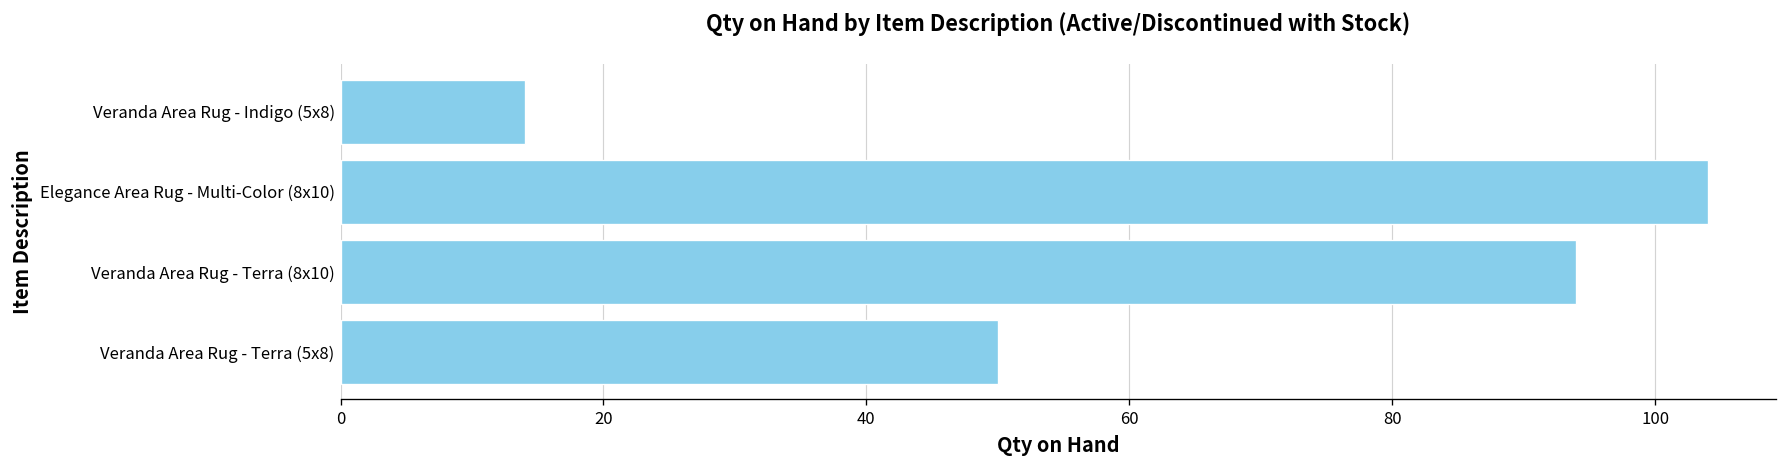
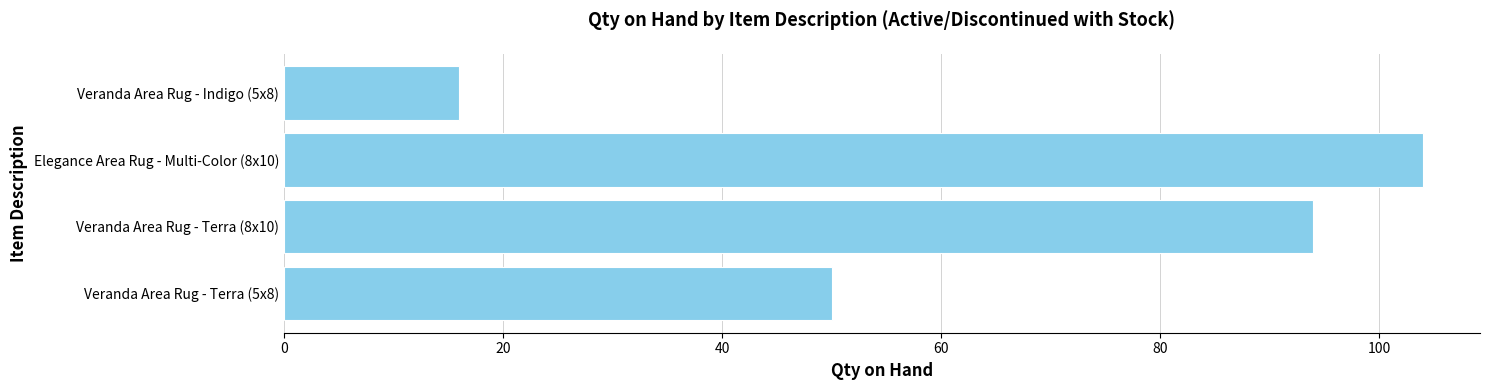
Veranda Area Rug - Indigo (5x8): 14 -> 16
